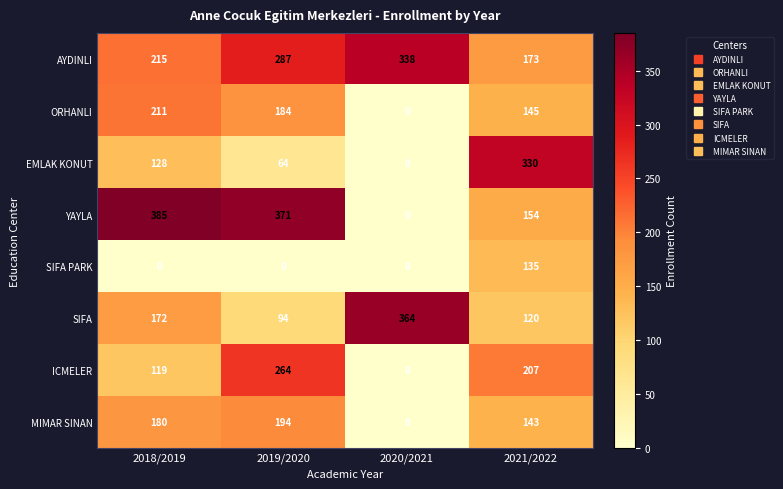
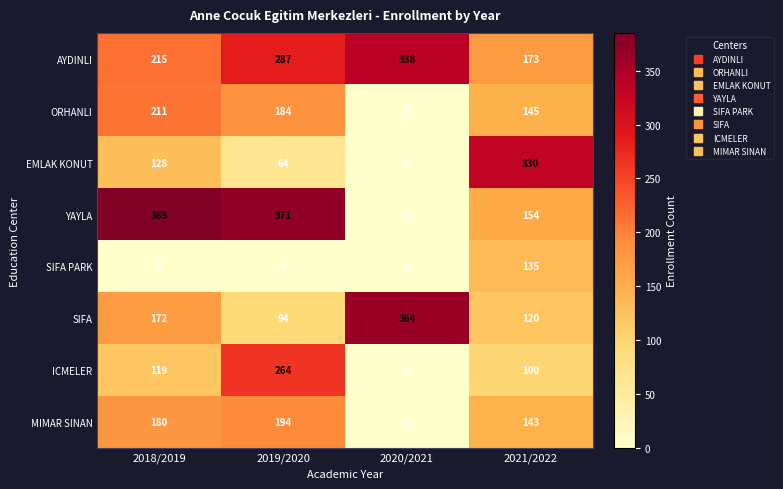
ICMELER, 2021/2022: 207 -> 100
